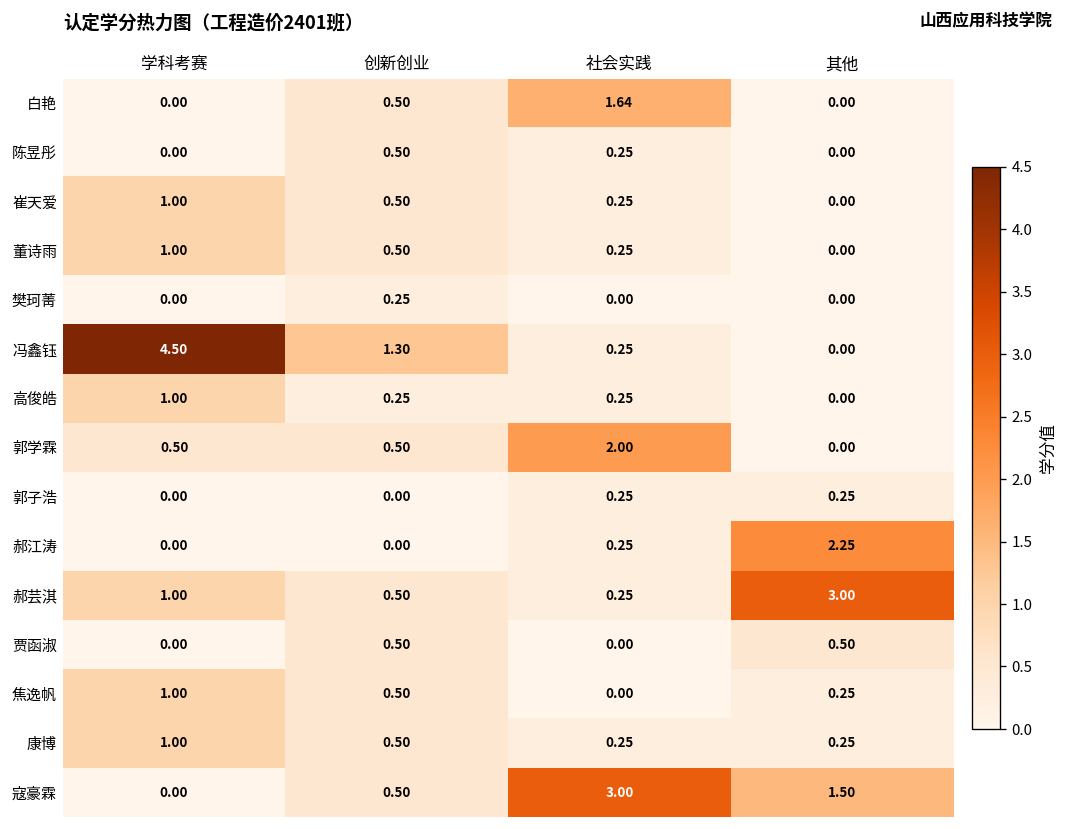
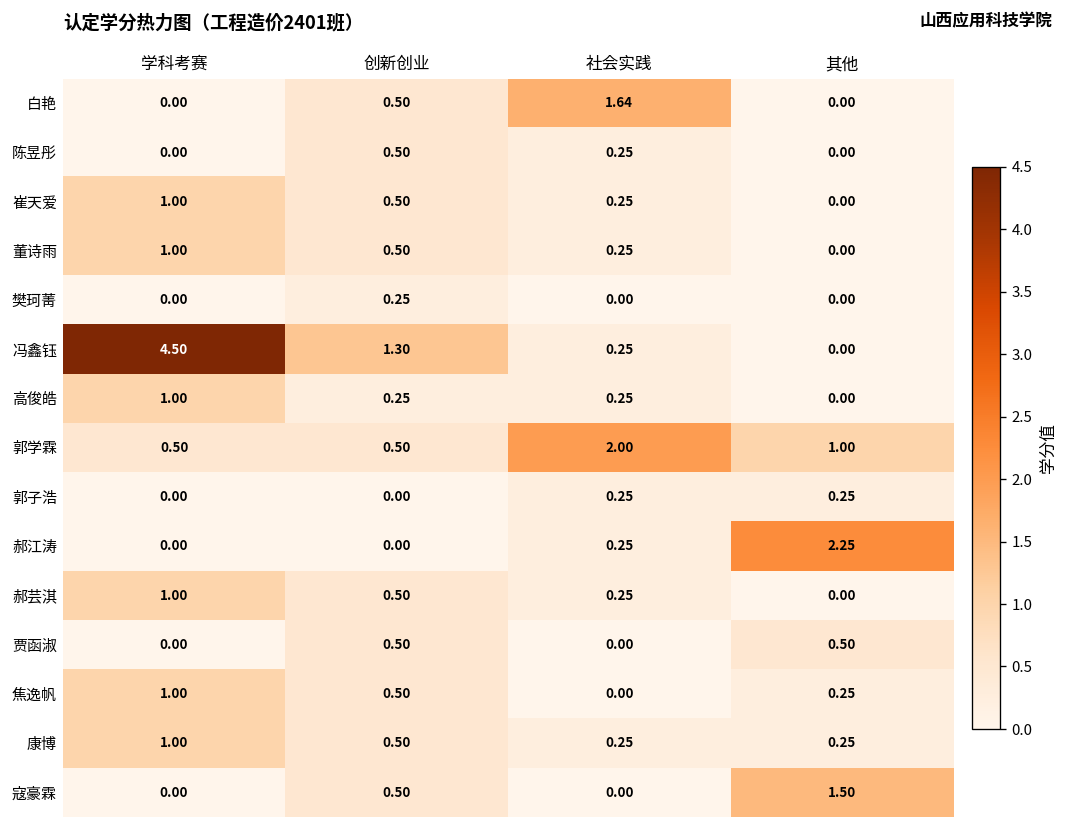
郭学霖, 其他: 0.00 -> 1.00
郝芸淇, 其他: 3.00 -> 0.00
寇豪霖, 社会实践: 3.00 -> 0.00
